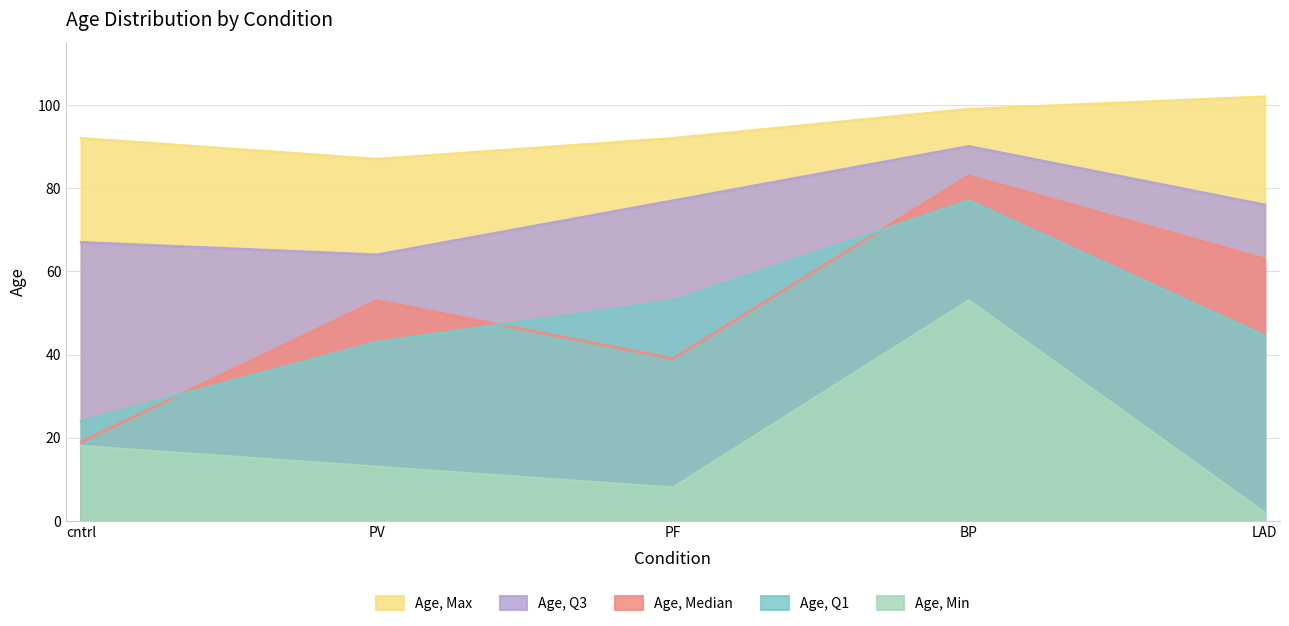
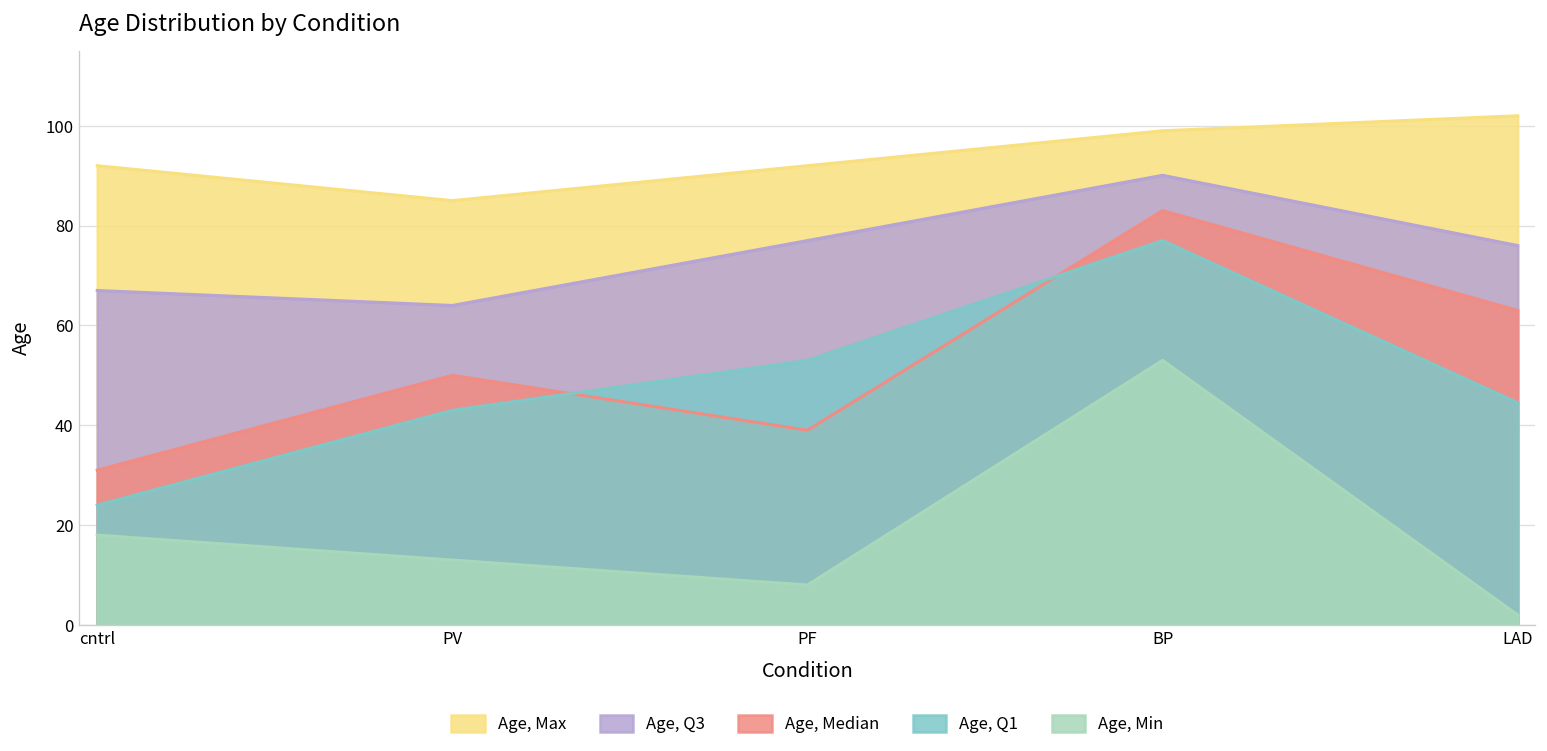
Age, Median, cntrl: 19 -> 31
Age, Max, PV: 87 -> 85
Age, Median, PV: 53 -> 50
